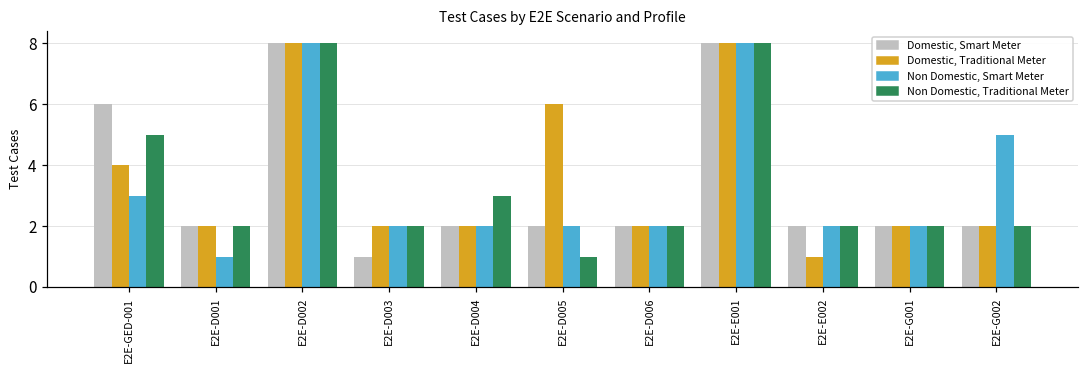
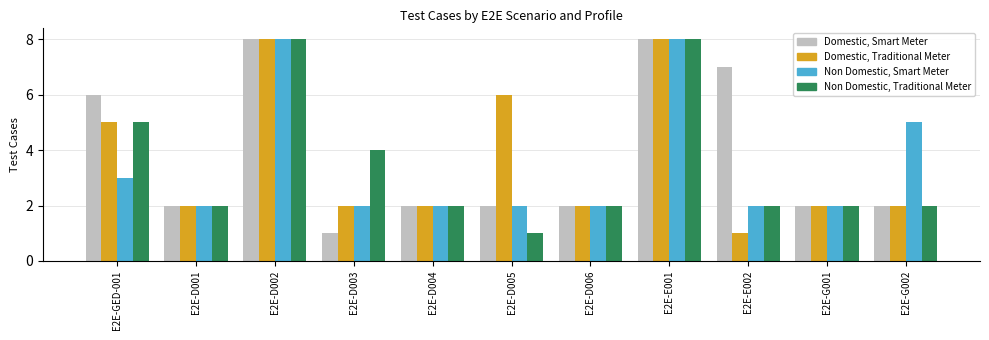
Domestic, Traditional Meter, E2E-GED-001: 4 -> 5
Non Domestic, Smart Meter, E2E-D001: 1 -> 2
Non Domestic, Traditional Meter, E2E-D003: 2 -> 4
Non Domestic, Traditional Meter, E2E-D004: 3 -> 2
Domestic, Smart Meter, E2E-E002: 2 -> 7
